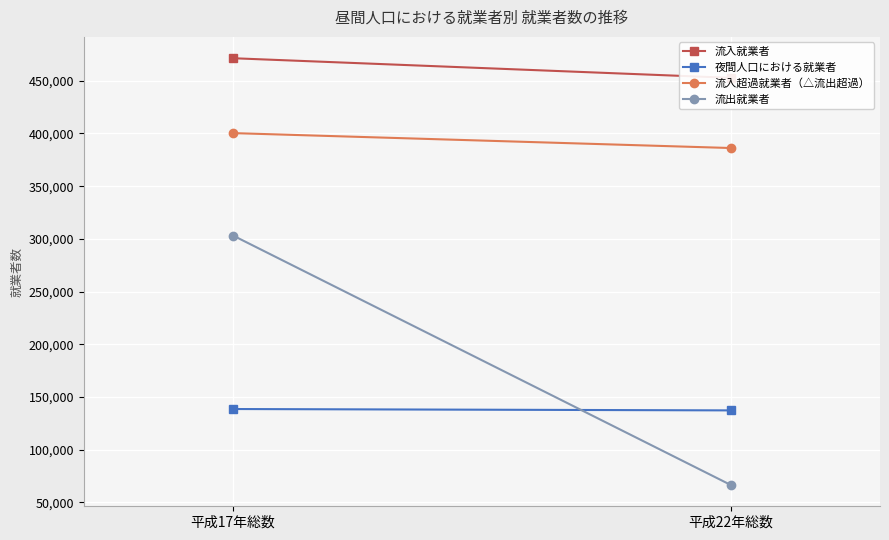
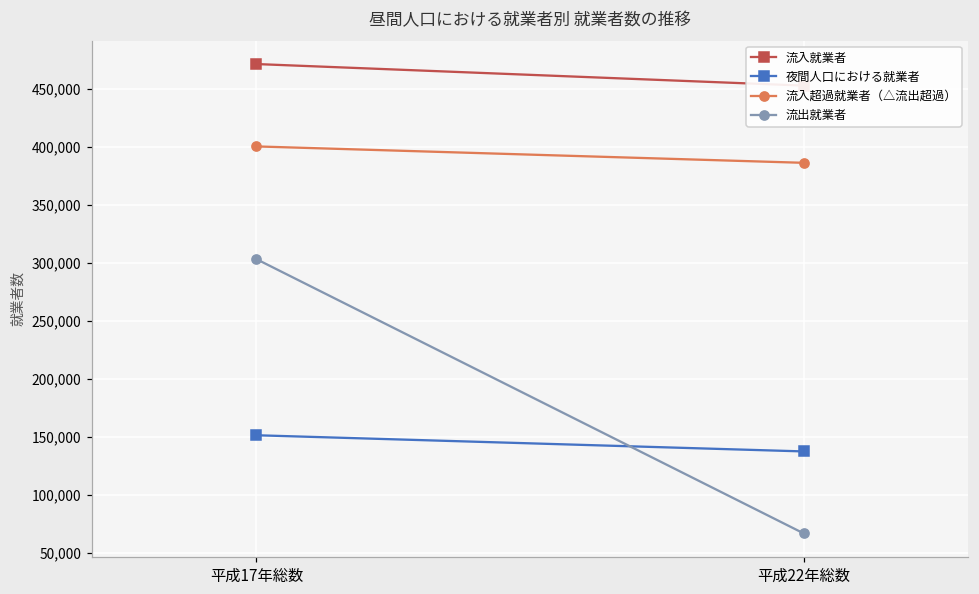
夜間人口における就業者, 平成17年総数: 139,000 -> 151,000
